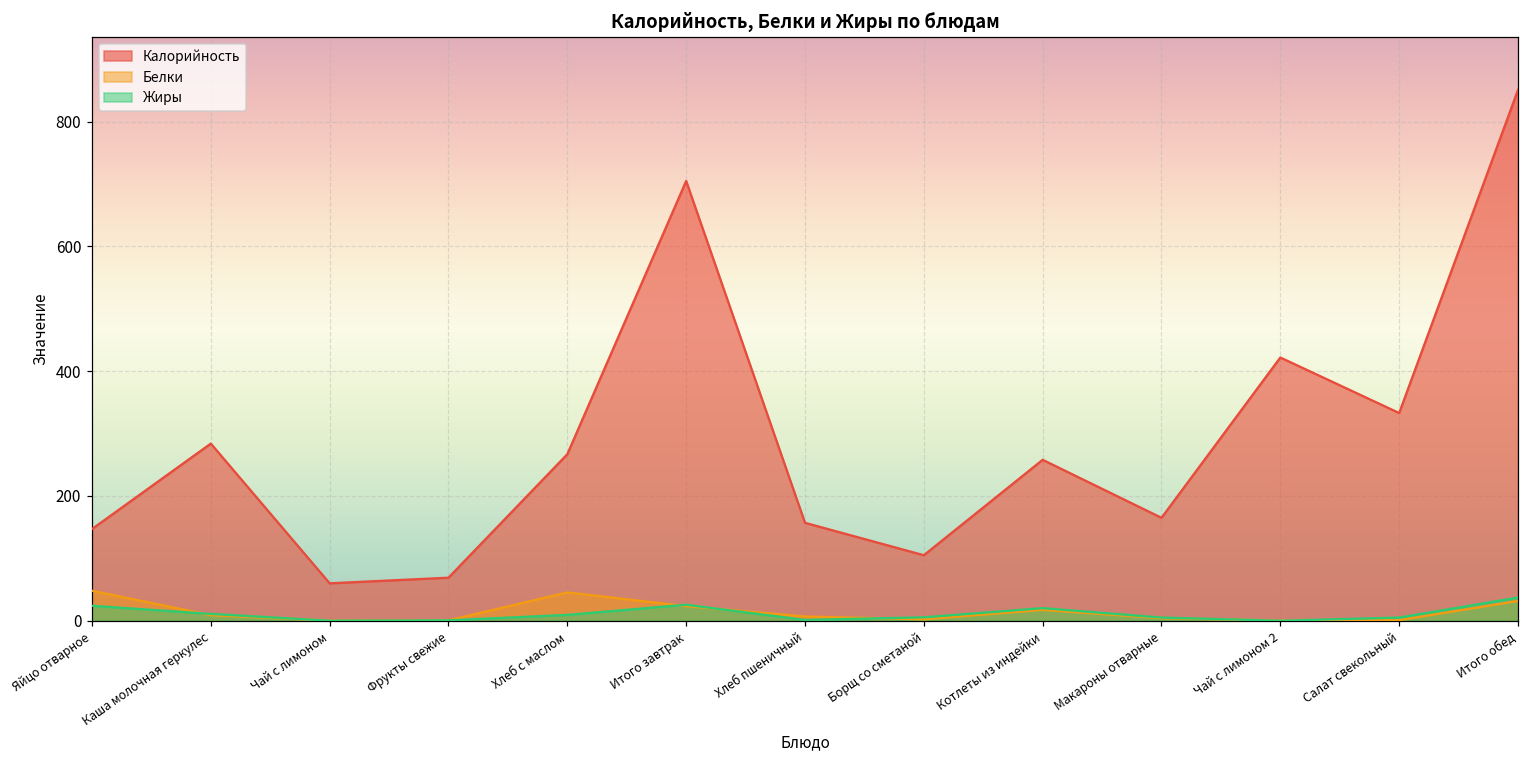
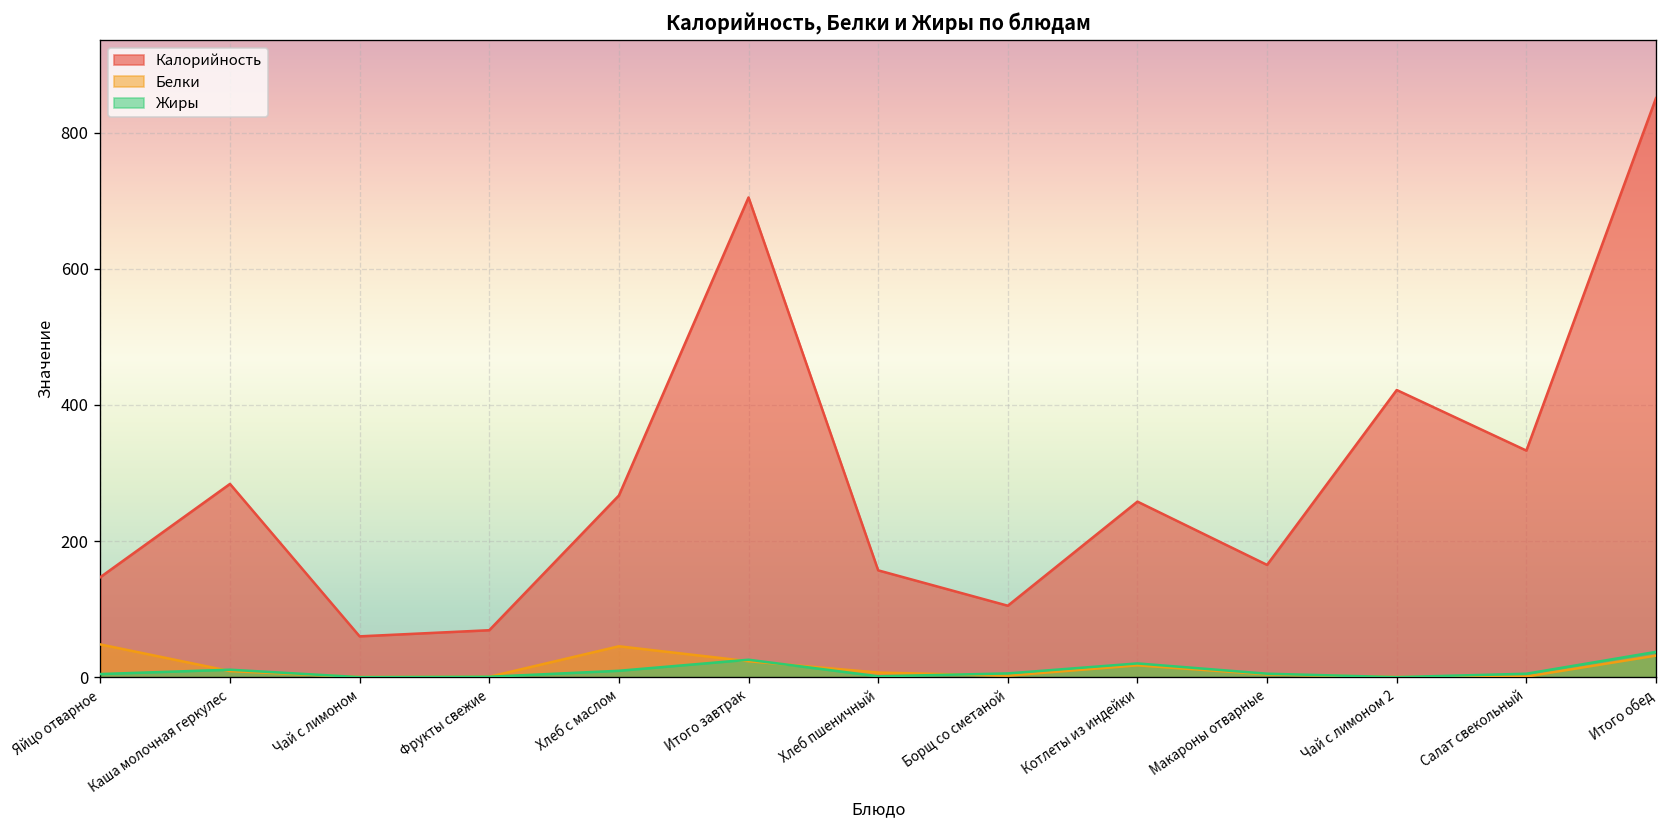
Жиры, Яйцо отварное: 20 -> 0
